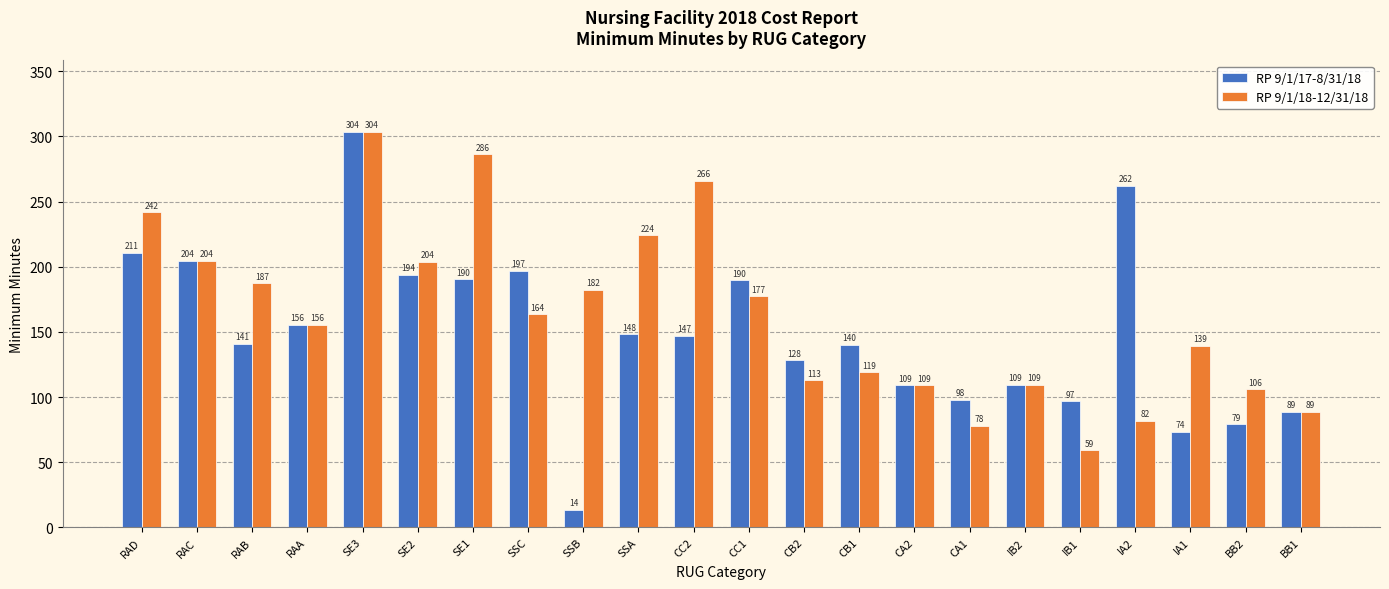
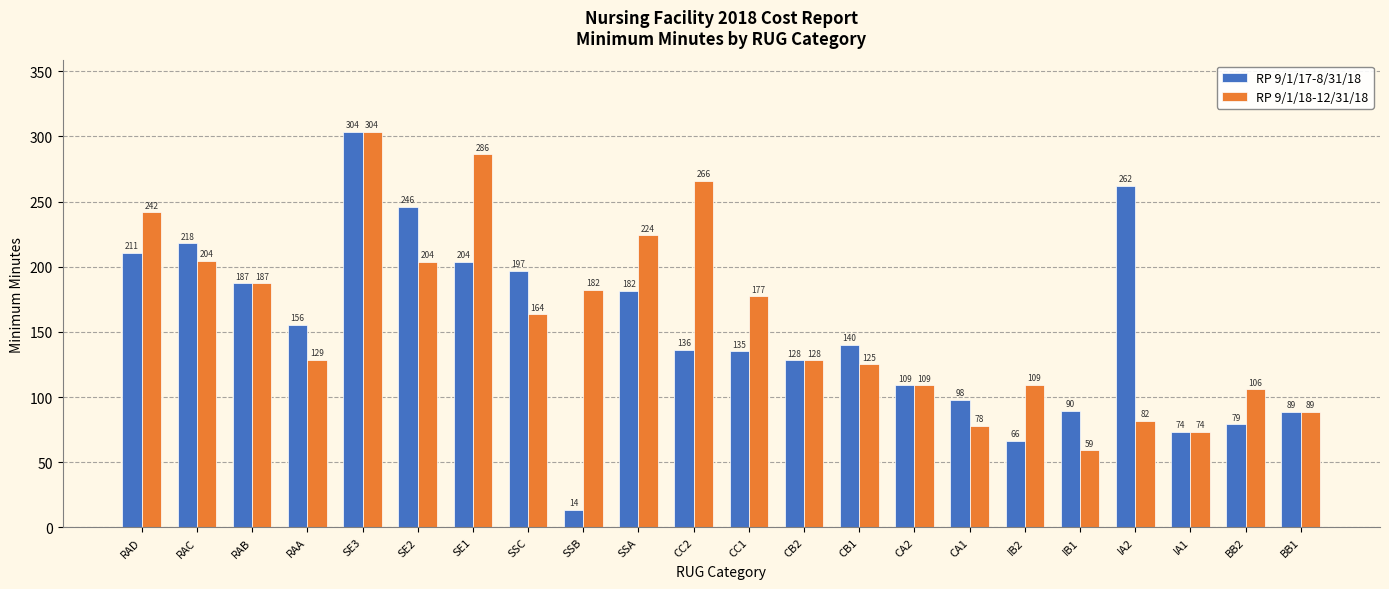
RP 9/1/17-8/31/18, RAC: 204 -> 218
RP 9/1/17-8/31/18, RAB: 141 -> 187
RP 9/1/18-12/31/18, RAA: 156 -> 129
RP 9/1/17-8/31/18, SE2: 194 -> 246
RP 9/1/17-8/31/18, SE1: 190 -> 204
RP 9/1/17-8/31/18, SSA: 148 -> 182
RP 9/1/17-8/31/18, CC2: 147 -> 136
RP 9/1/17-8/31/18, CC1: 190 -> 135
RP 9/1/18-12/31/18, CB2: 113 -> 128
RP 9/1/18-12/31/18, CB1: 119 -> 125
RP 9/1/17-8/31/18, IB2: 109 -> 66
RP 9/1/17-8/31/18, IB1: 97 -> 90
RP 9/1/18-12/31/18, IA1: 139 -> 74
